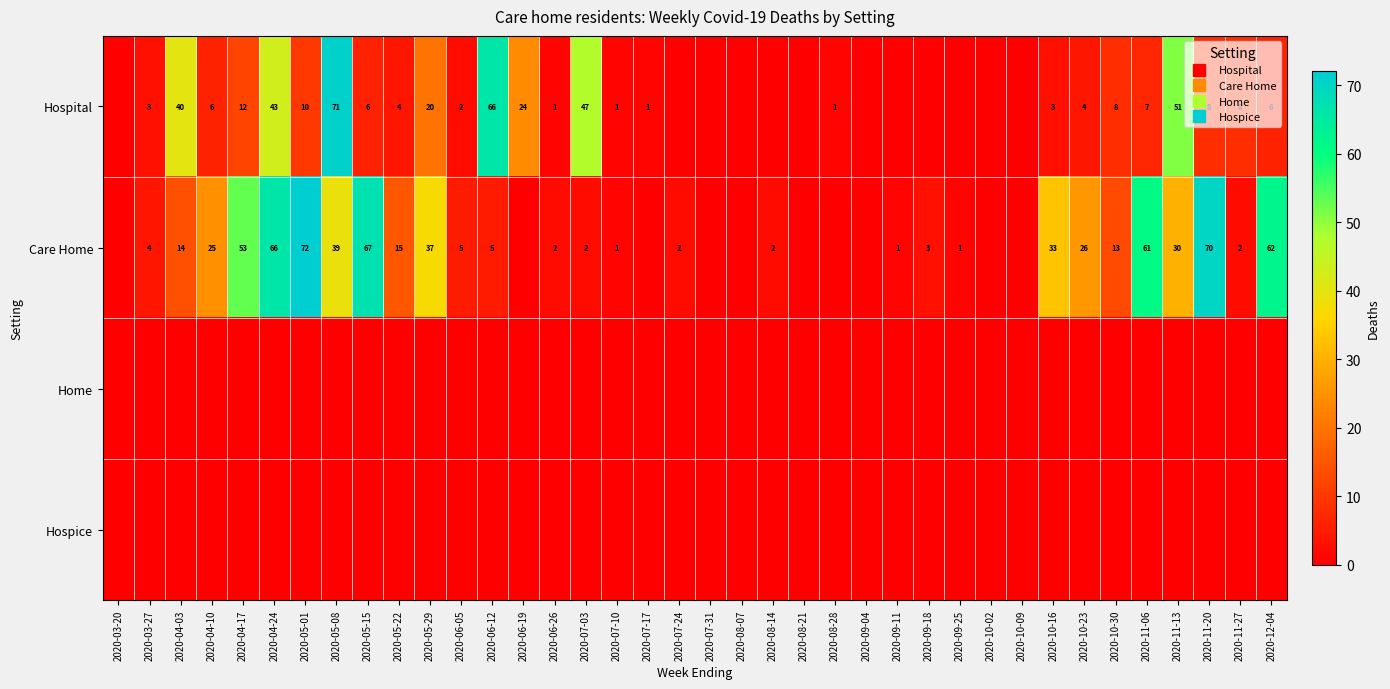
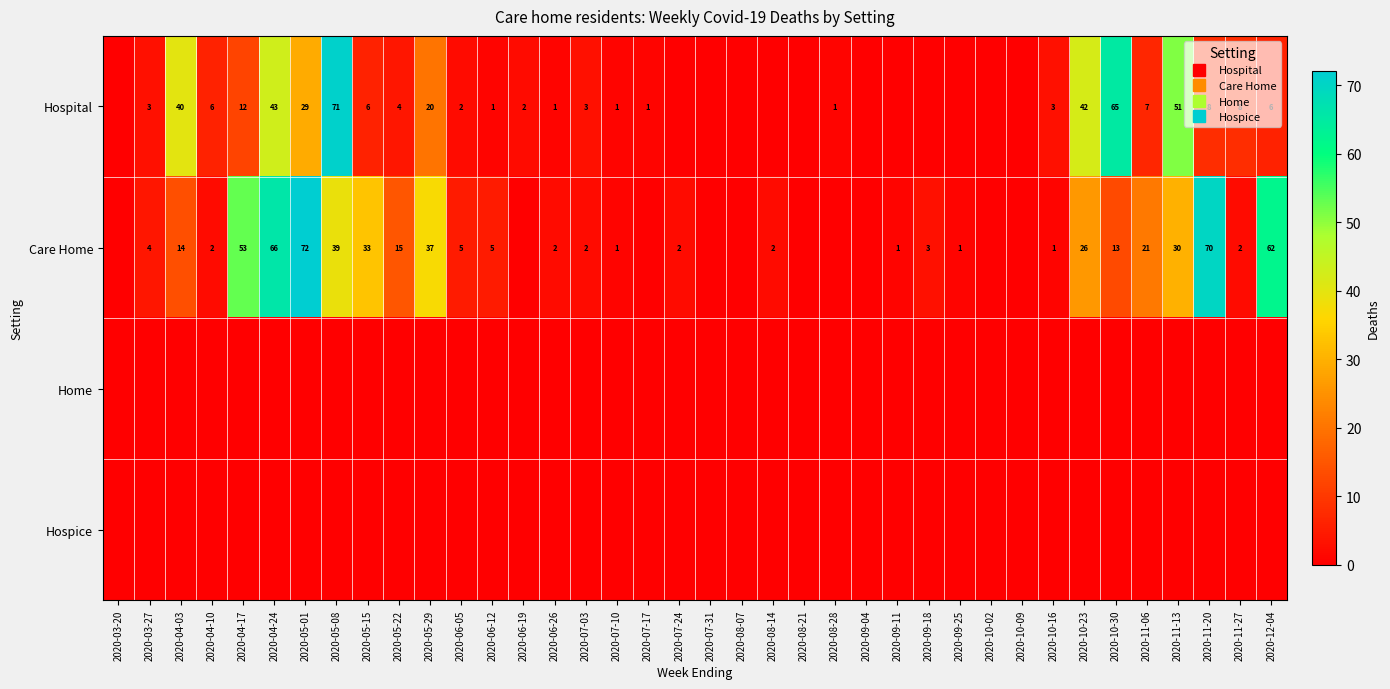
Hospital, 2020-05-01: 10 -> 29
Hospital, 2020-06-12: 66 -> 1
Hospital, 2020-06-19: 24 -> 2
Hospital, 2020-07-03: 47 -> 3
Hospital, 2020-10-23: 4 -> 42
Hospital, 2020-10-30: 8 -> 65
Care Home, 2020-04-10: 25 -> 2
Care Home, 2020-05-15: 67 -> 33
Care Home, 2020-10-16: 33 -> 1
Care Home, 2020-11-06: 61 -> 21
